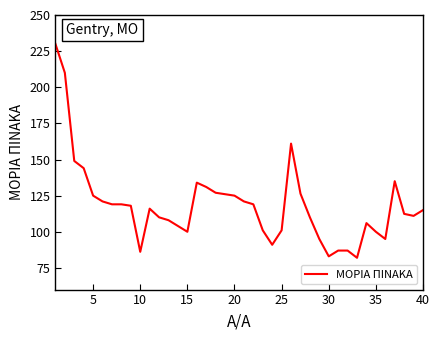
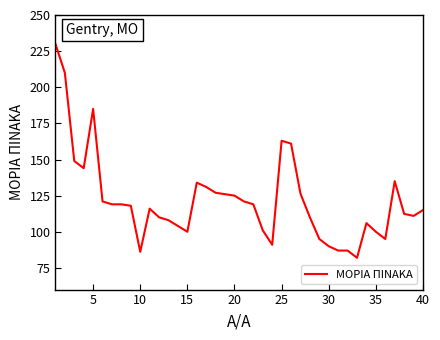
5: 125 -> 185
25: 101 -> 163
30: 83 -> 90
